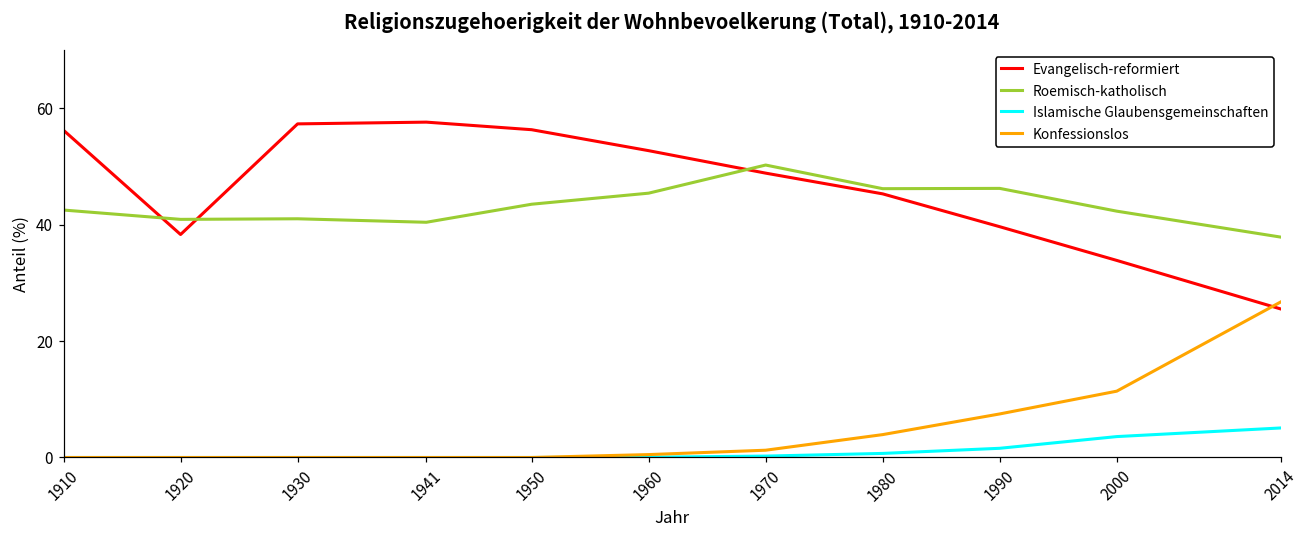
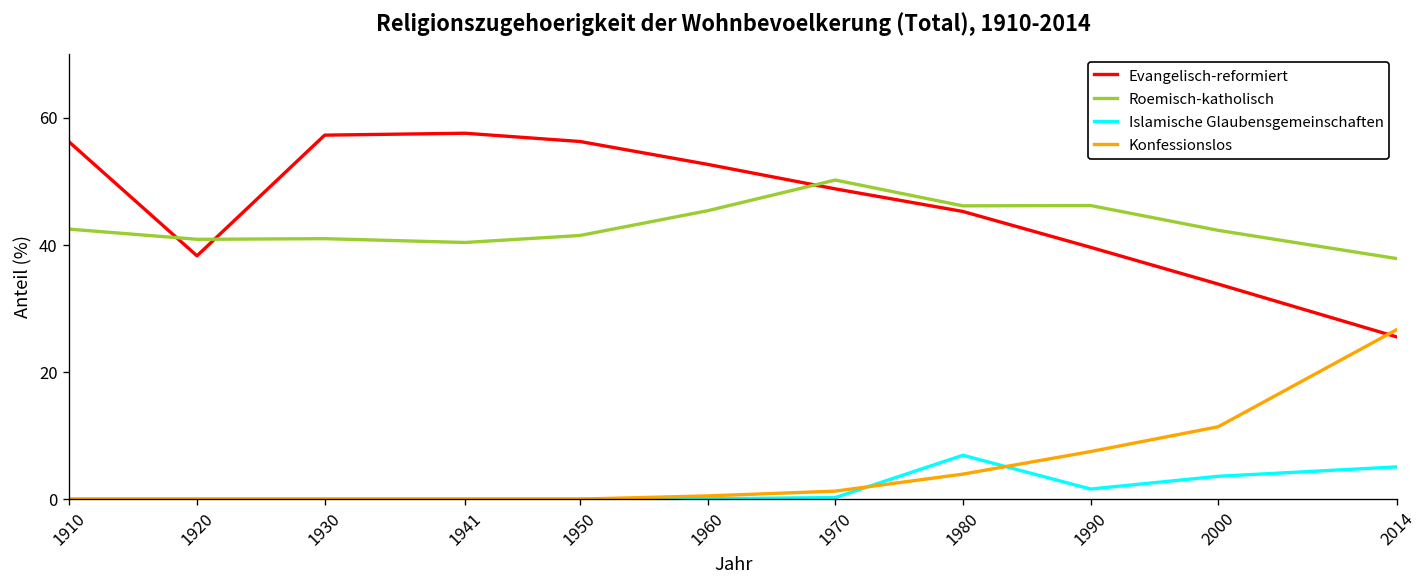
Roemisch-katholisch, 1950: 44 -> 42
Islamische Glaubensgemeinschaften, 1980: 1 -> 7
